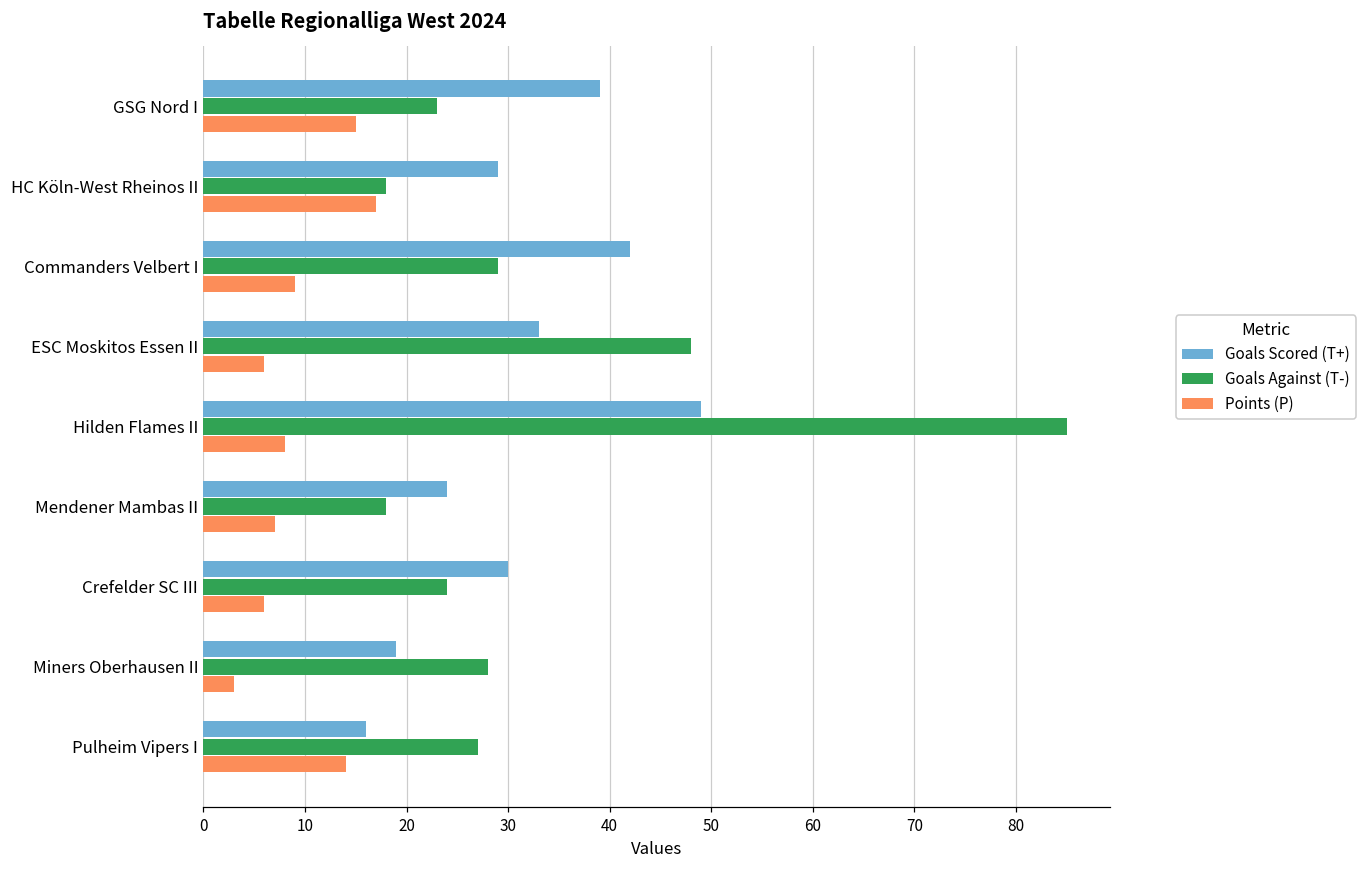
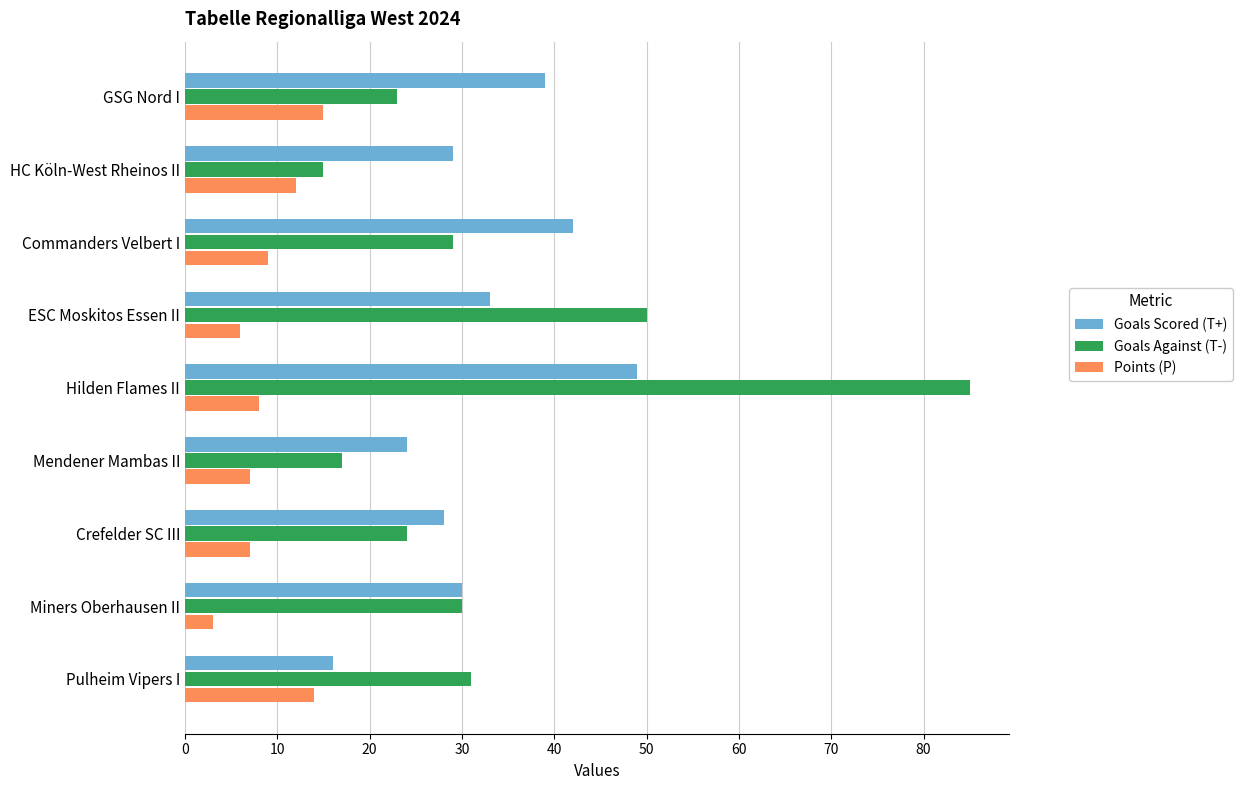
Goals Against (T-), HC Köln-West Rheinos II: 18 -> 15
Points (P), HC Köln-West Rheinos II: 17 -> 12
Goals Against (T-), ESC Moskitos Essen II: 48 -> 50
Goals Against (T-), Mendener Mambas II: 18 -> 17
Goals Scored (T+), Crefelder SC III: 30 -> 28
Points (P), Crefelder SC III: 6 -> 7
Goals Scored (T+), Miners Oberhausen II: 19 -> 30
Goals Against (T-), Miners Oberhausen II: 28 -> 30
Goals Against (T-), Pulheim Vipers I: 27 -> 31
